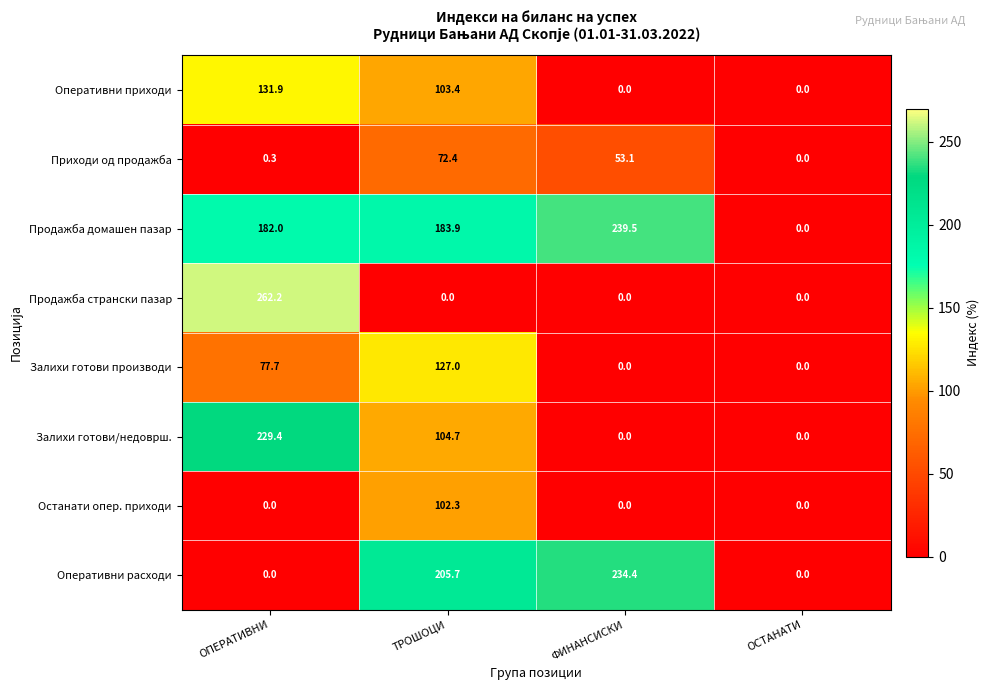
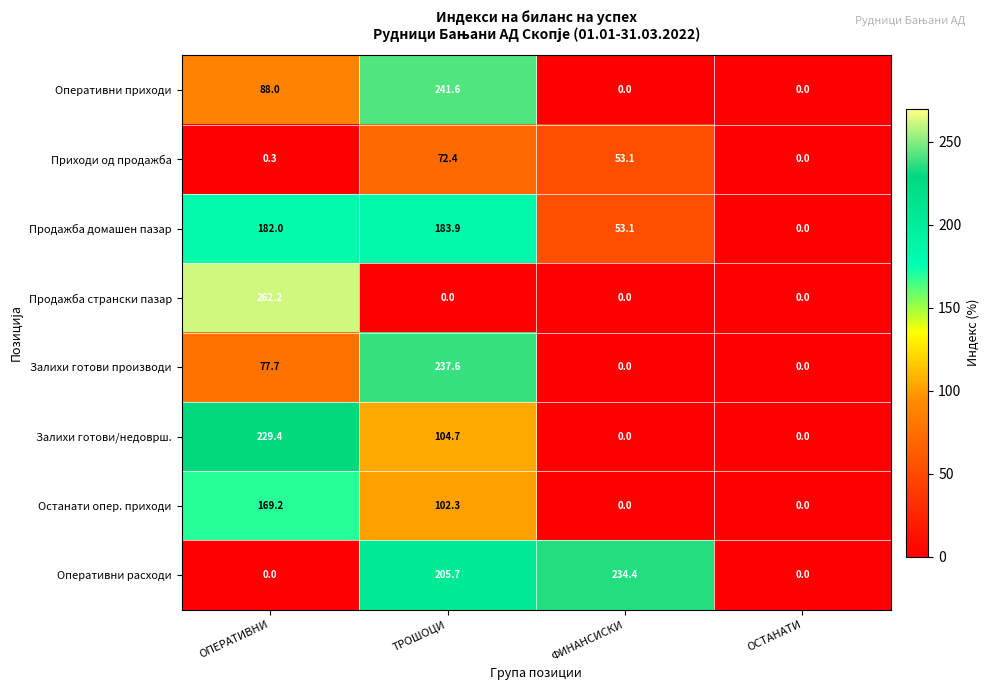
Оперативни приходи, ОПЕРАТИВНИ: 131.9 -> 88.0
Оперативни приходи, ТРОШОЦИ: 103.4 -> 241.6
Продажба домашен пазар, ФИНАНСИСКИ: 239.5 -> 53.1
Залихи готови производи, ТРОШОЦИ: 127.0 -> 237.6
Останати опер. приходи, ОПЕРАТИВНИ: 0.0 -> 169.2
